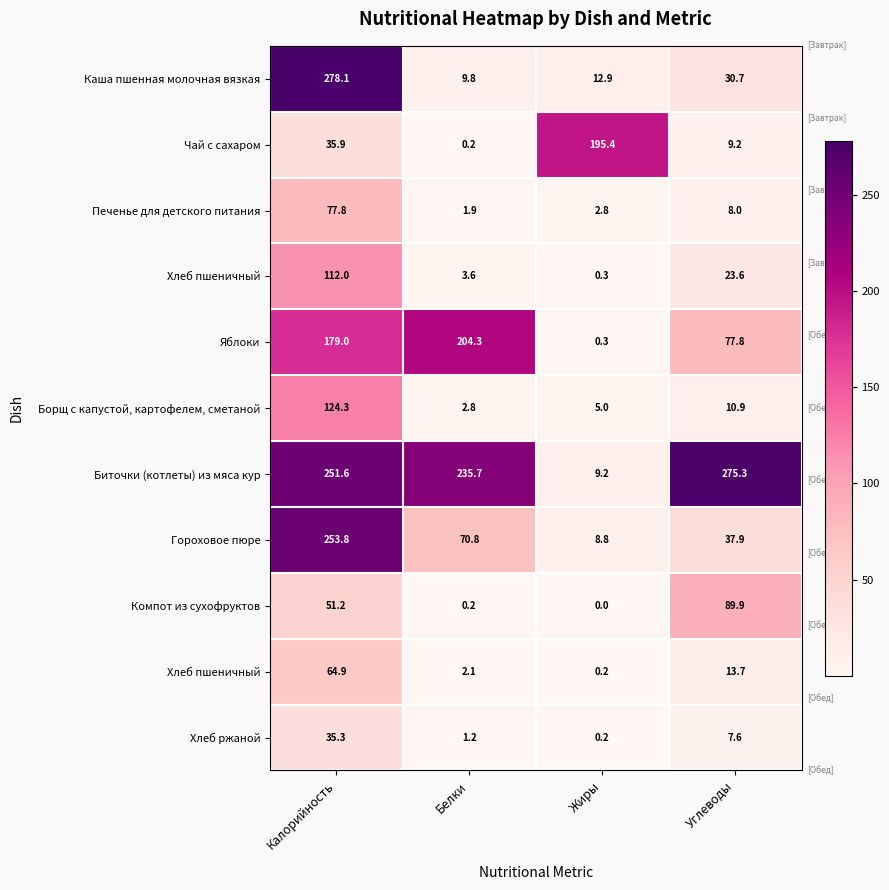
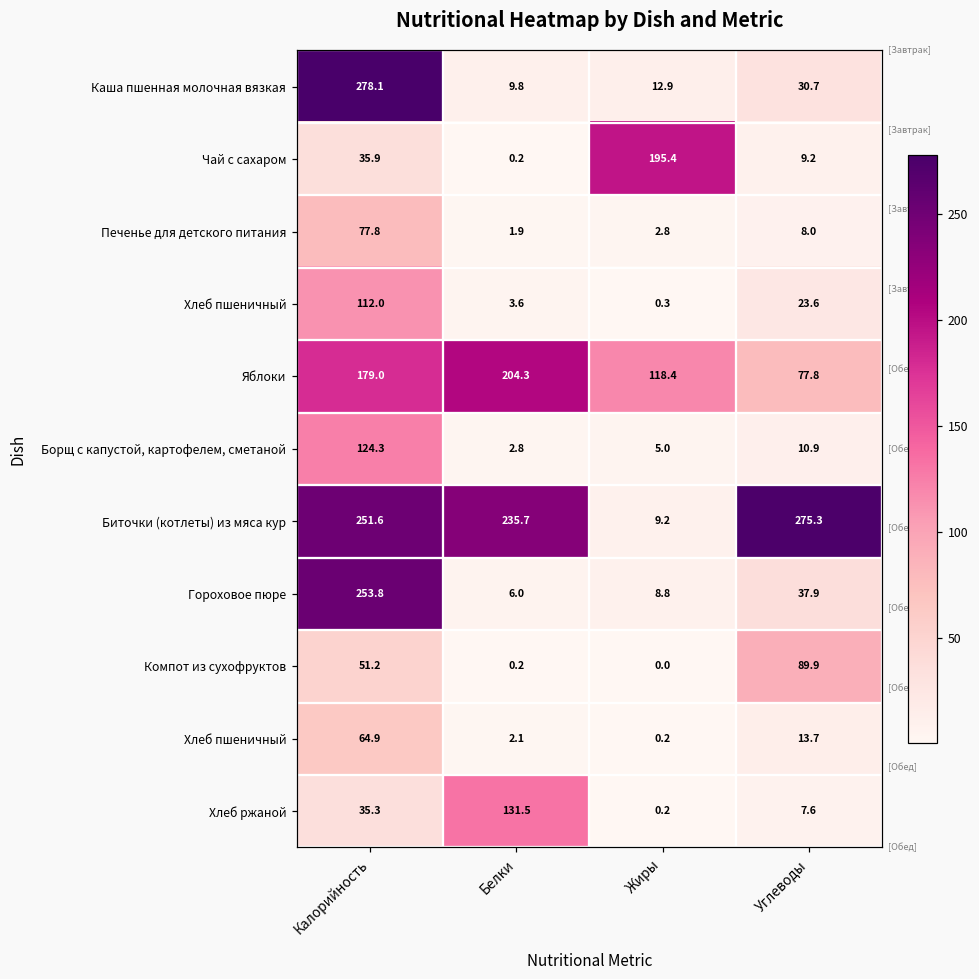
Яблоки, Жиры: 0.3 -> 118.4
Гороховое пюре, Белки: 70.8 -> 6.0
Хлеб ржаной, Белки: 1.2 -> 131.5
